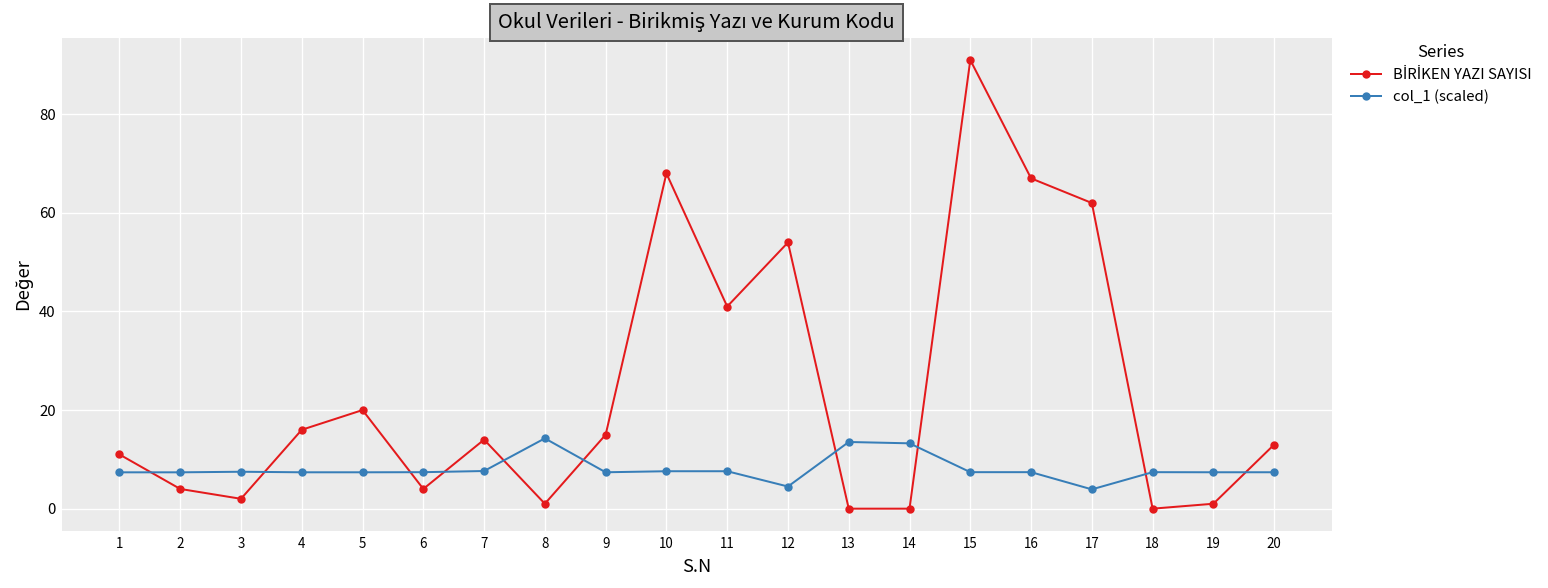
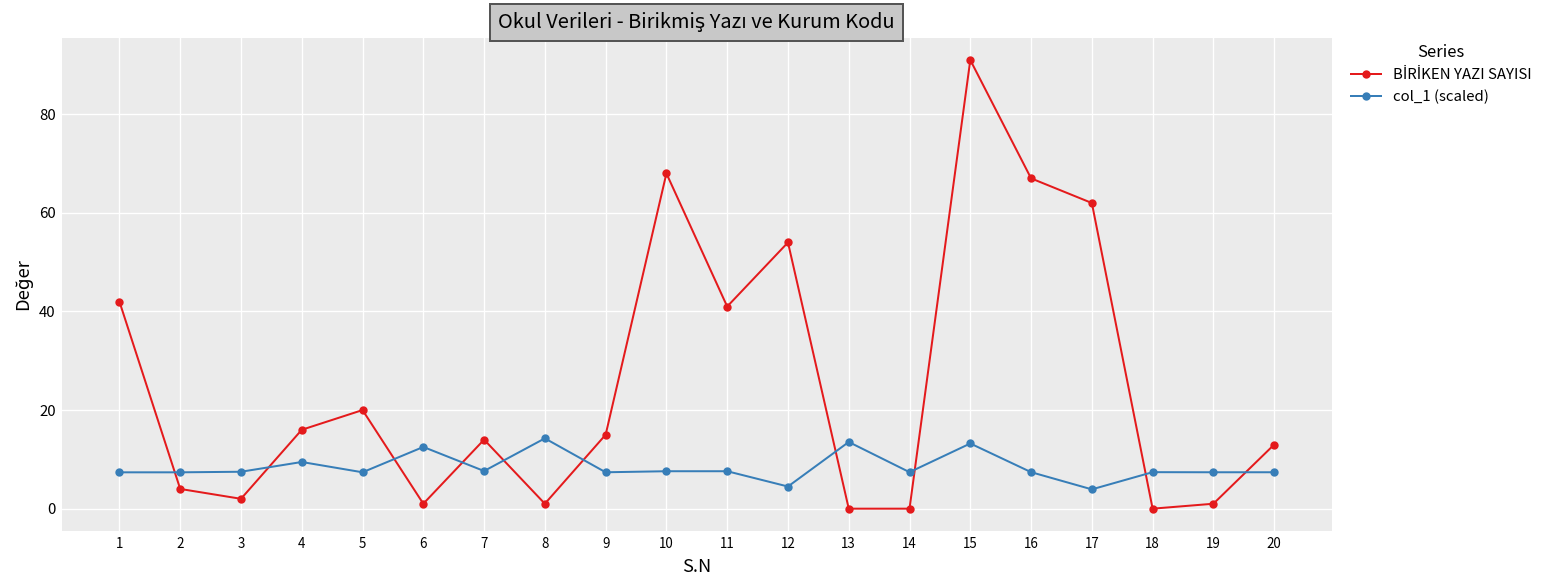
BİRİKEN YAZI SAYISI, 1: 11 -> 42
col_1 (scaled), 4: 7 -> 9
BİRİKEN YAZI SAYISI, 6: 4 -> 1
col_1 (scaled), 6: 7 -> 13
col_1 (scaled), 14: 13 -> 7
col_1 (scaled), 15: 7 -> 13
